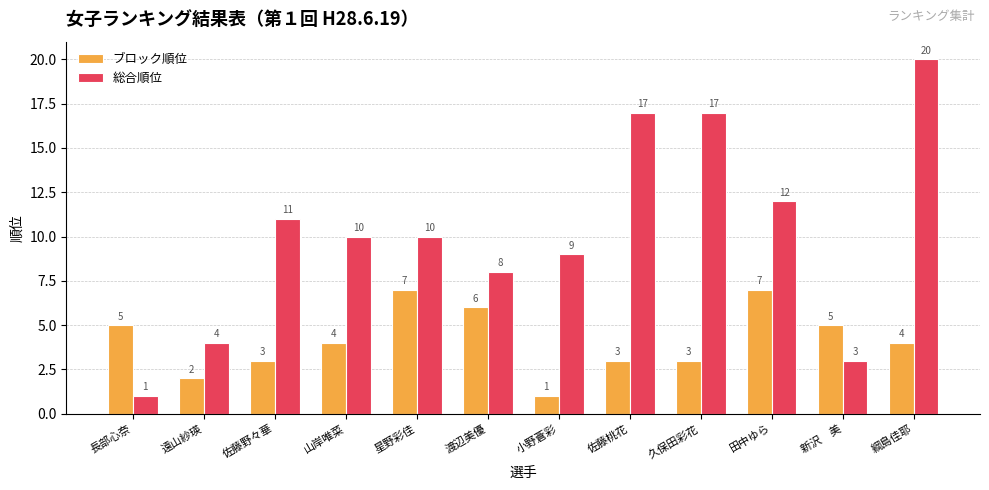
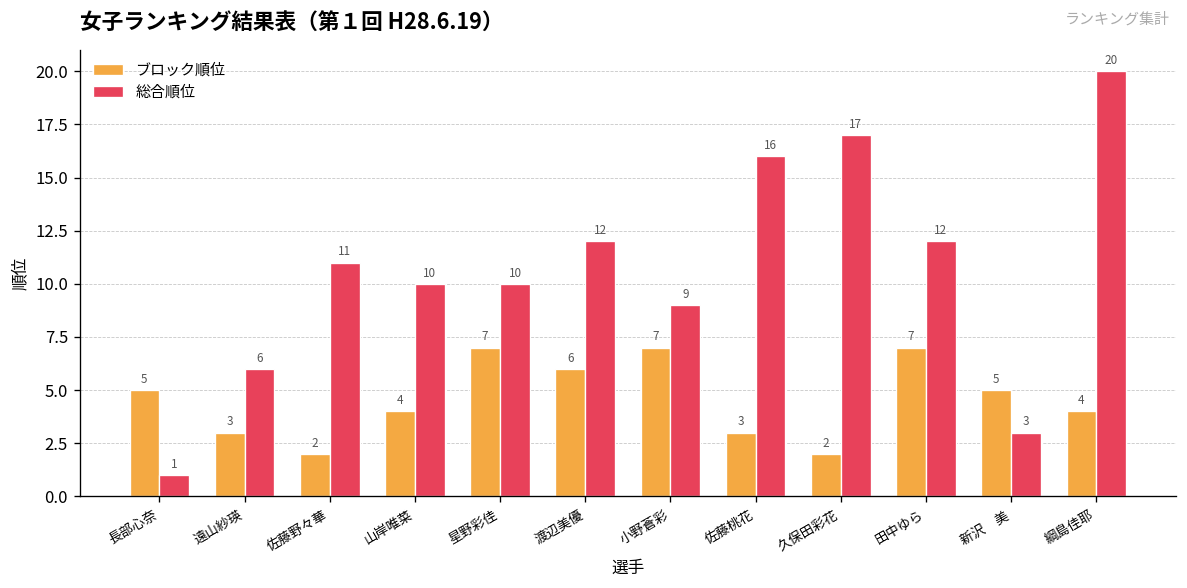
ブロック順位, 遠山紗瑛: 2 -> 3
総合順位, 遠山紗瑛: 4 -> 6
ブロック順位, 佐藤野々華: 3 -> 2
総合順位, 渡辺美優: 8 -> 12
ブロック順位, 小野蒼彩: 1 -> 7
総合順位, 佐藤桃花: 17 -> 16
ブロック順位, 久保田彩花: 3 -> 2
